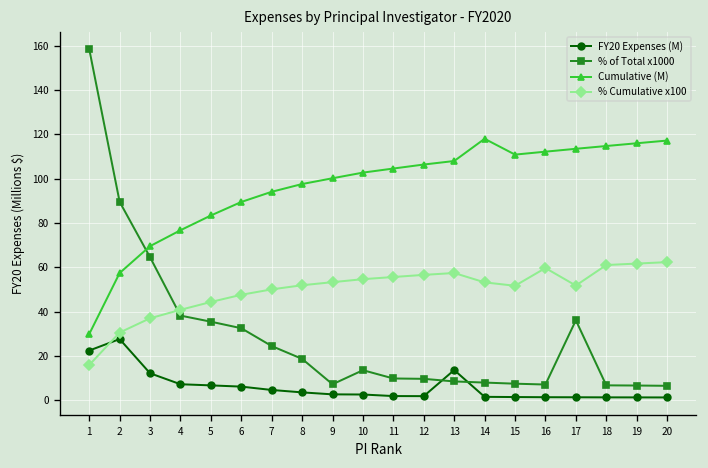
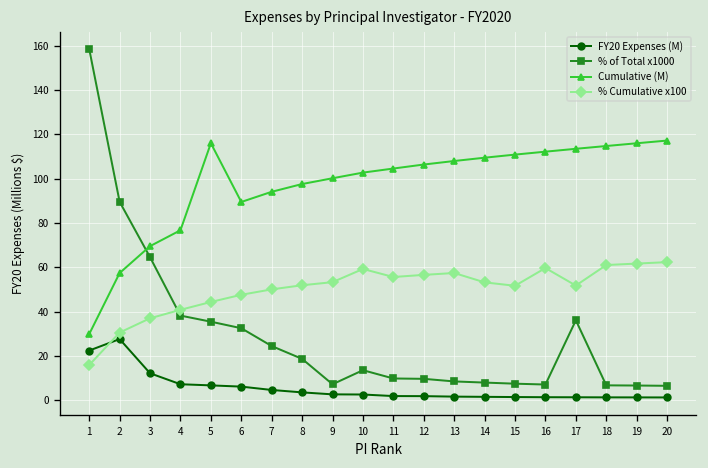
Cumulative (M), 5: 83 -> 116
% Cumulative x100, 10: 55 -> 59
FY20 Expenses (M), 13: 14 -> 2
Cumulative (M), 14: 118 -> 109
